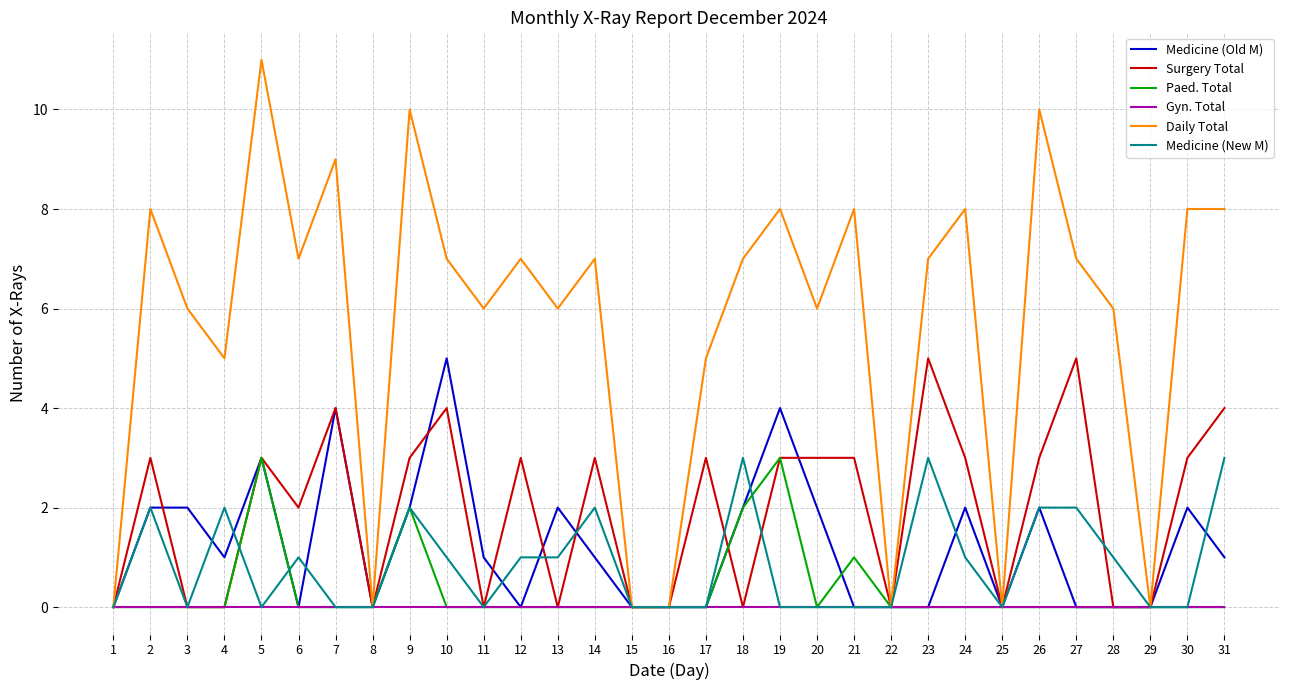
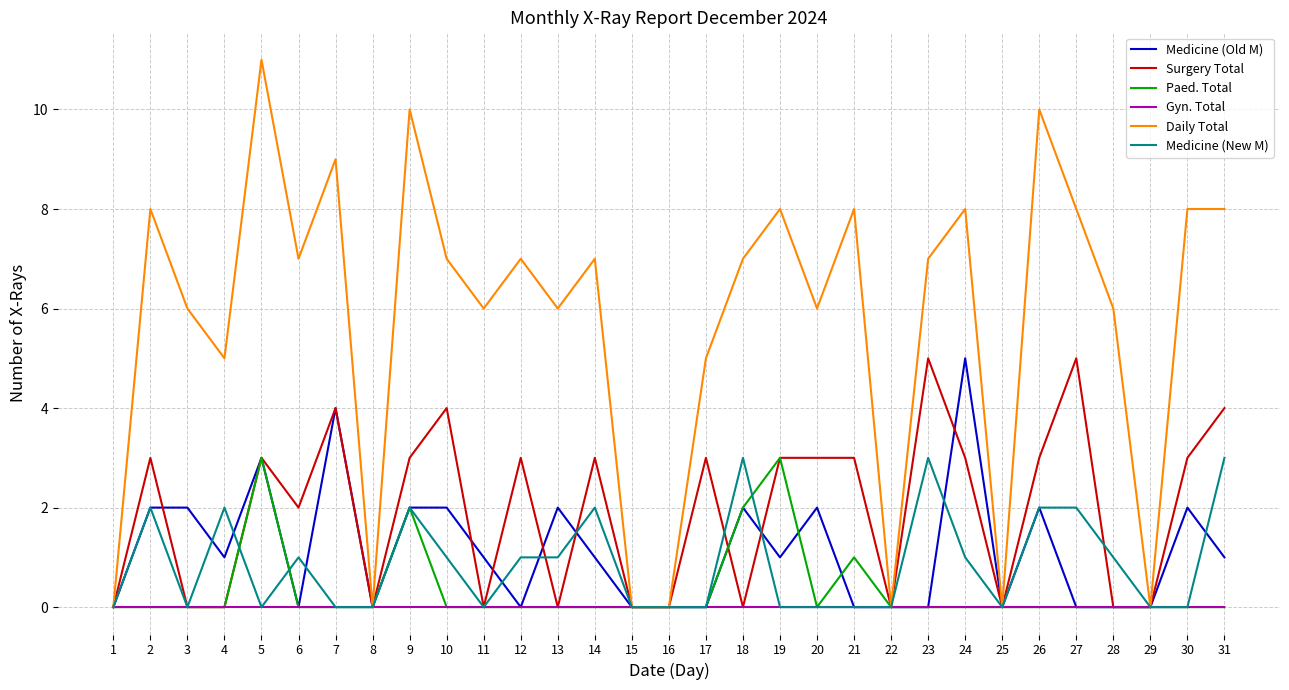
Medicine (Old M), 10: 5 -> 2
Medicine (Old M), 19: 4 -> 1
Medicine (Old M), 24: 2 -> 5
Daily Total, 27: 7 -> 8
